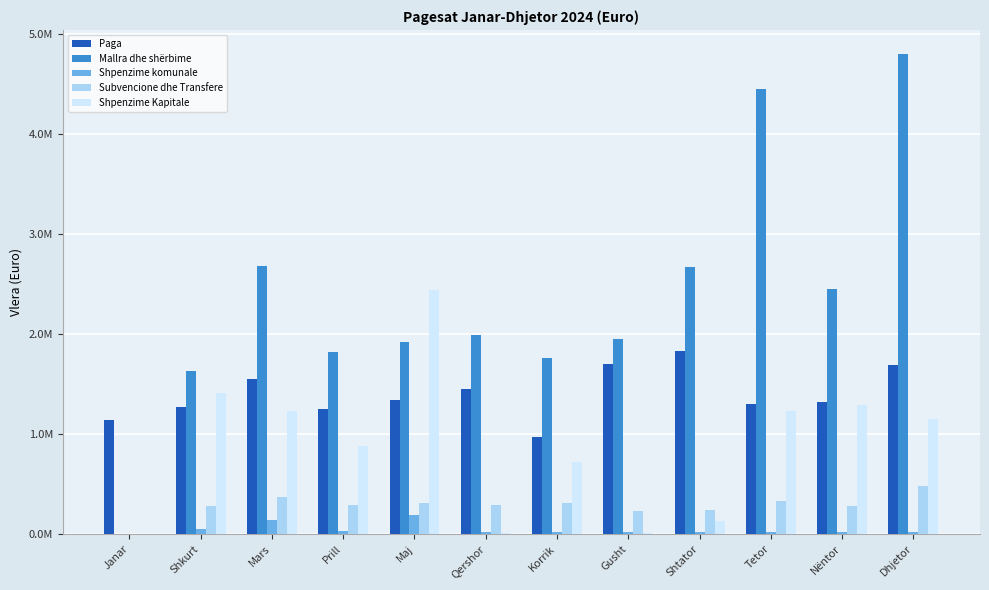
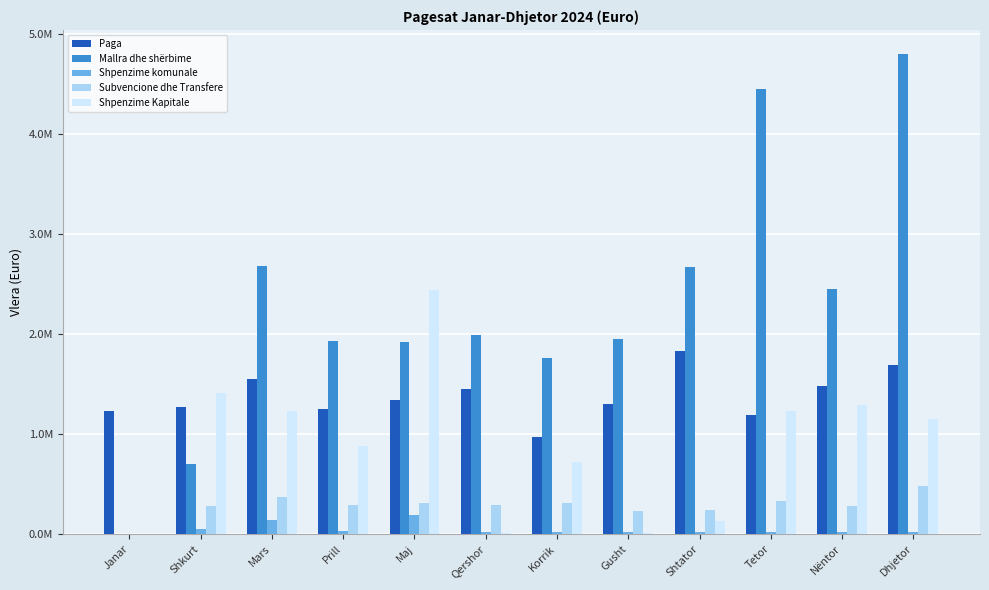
Paga, Janar: 1100000 -> 1200000
Mallra dhe shërbime, Shkurt: 1600000 -> 700000
Mallra dhe shërbime, Prill: 1800000 -> 1900000
Paga, Gusht: 1700000 -> 1300000
Paga, Tetor: 1300000 -> 1200000
Paga, Nëntor: 1300000 -> 1500000
